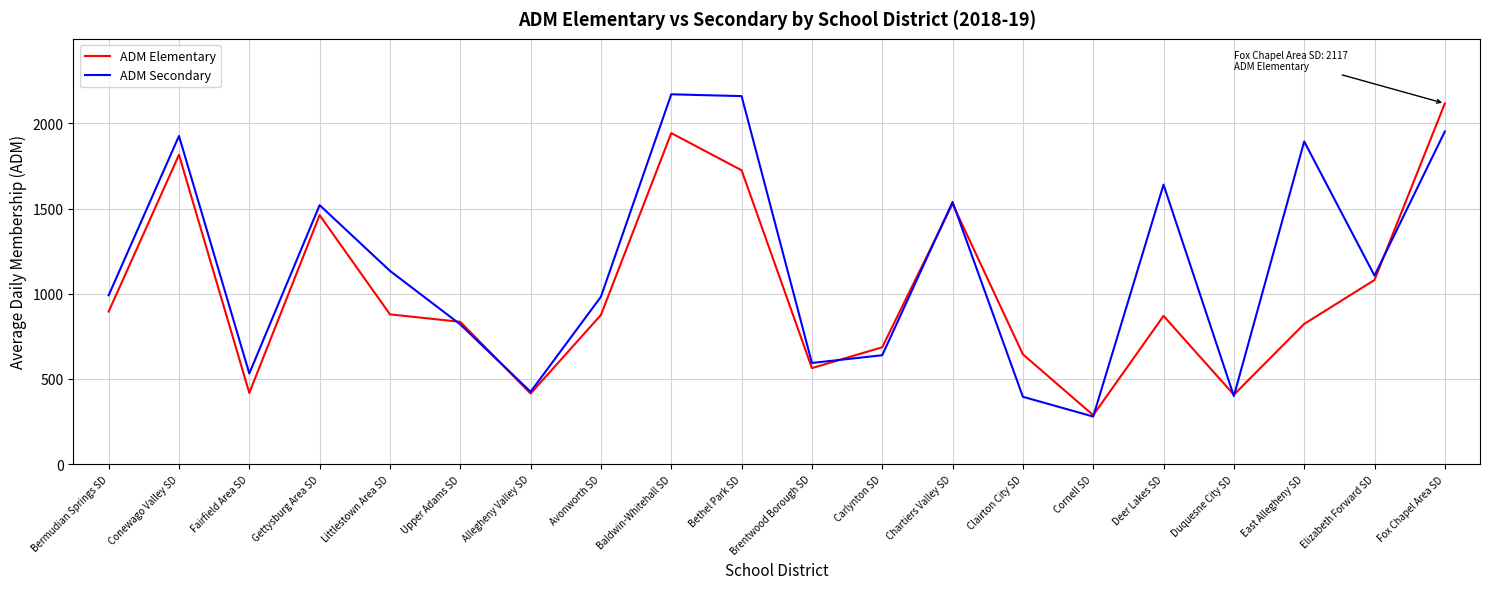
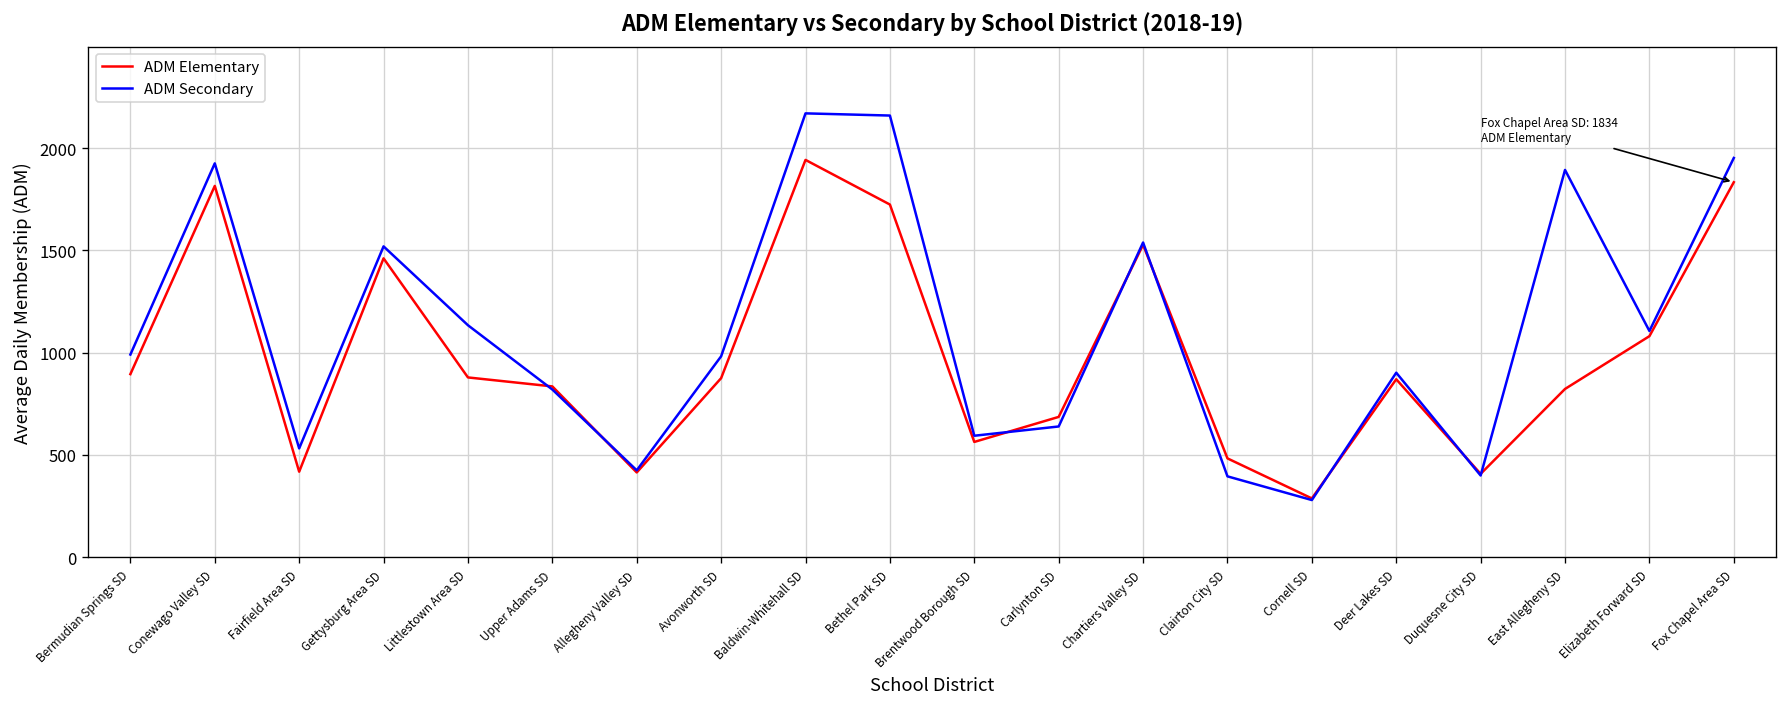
ADM Elementary, Clairton City SD: 640 -> 480
ADM Secondary, Deer Lakes SD: 1640 -> 900
ADM Elementary, Fox Chapel Area SD: 2117 -> 1834
